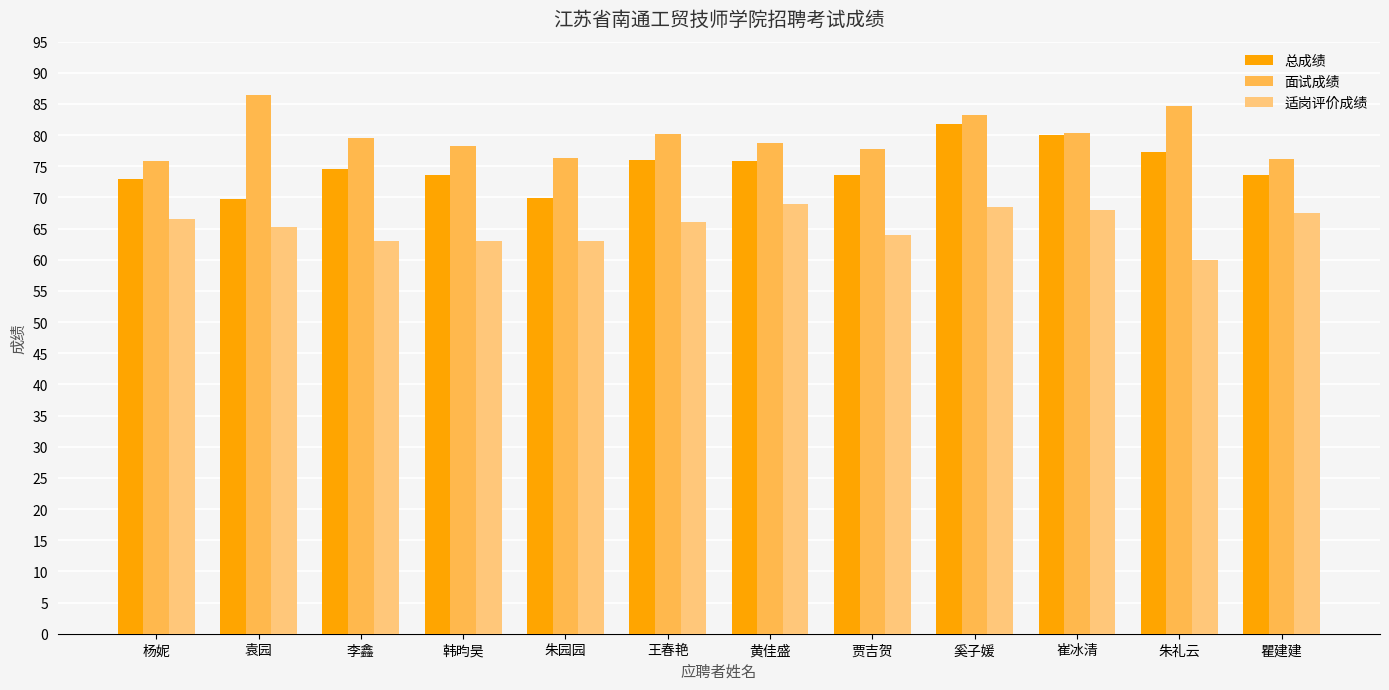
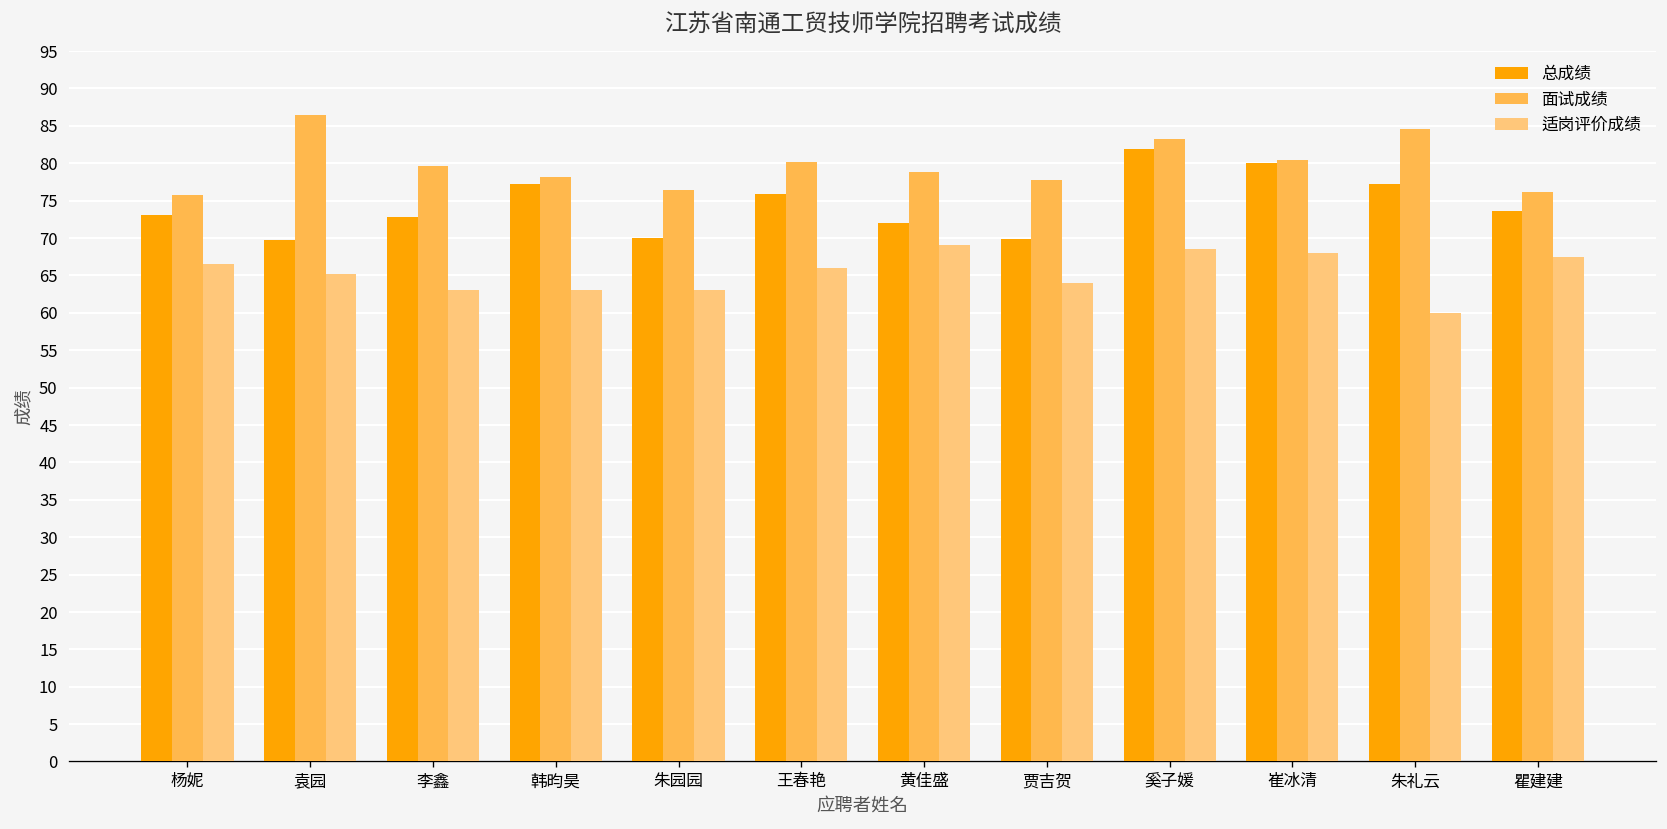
总成绩, 李鑫: 75 -> 73
总成绩, 韩昀昊: 74 -> 77
总成绩, 黄佳盛: 76 -> 72
总成绩, 贾吉贺: 74 -> 70
